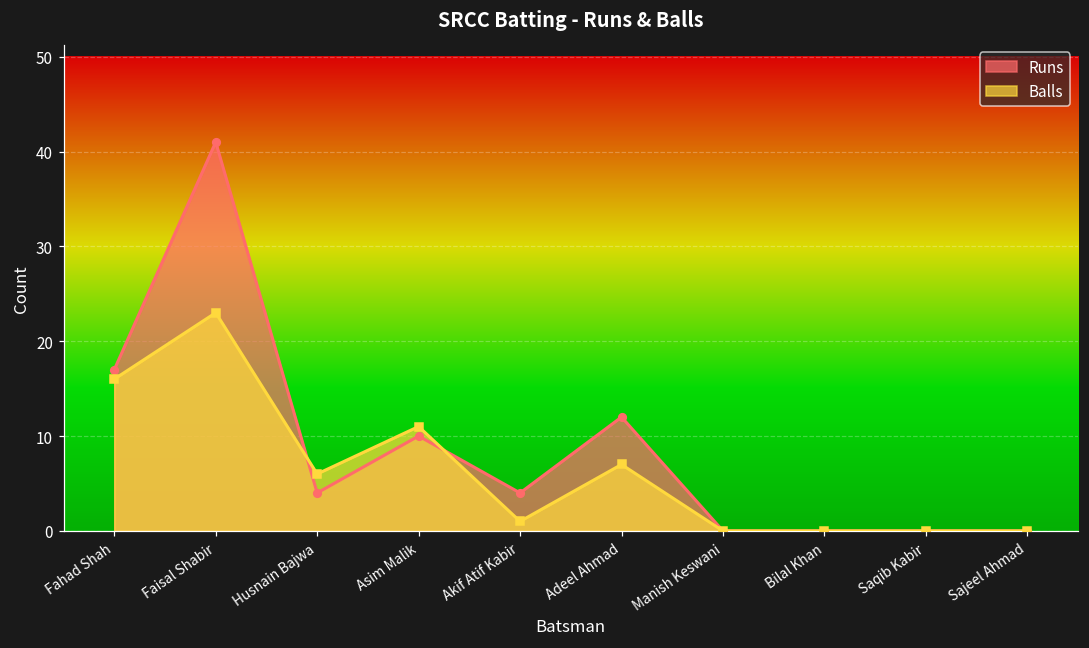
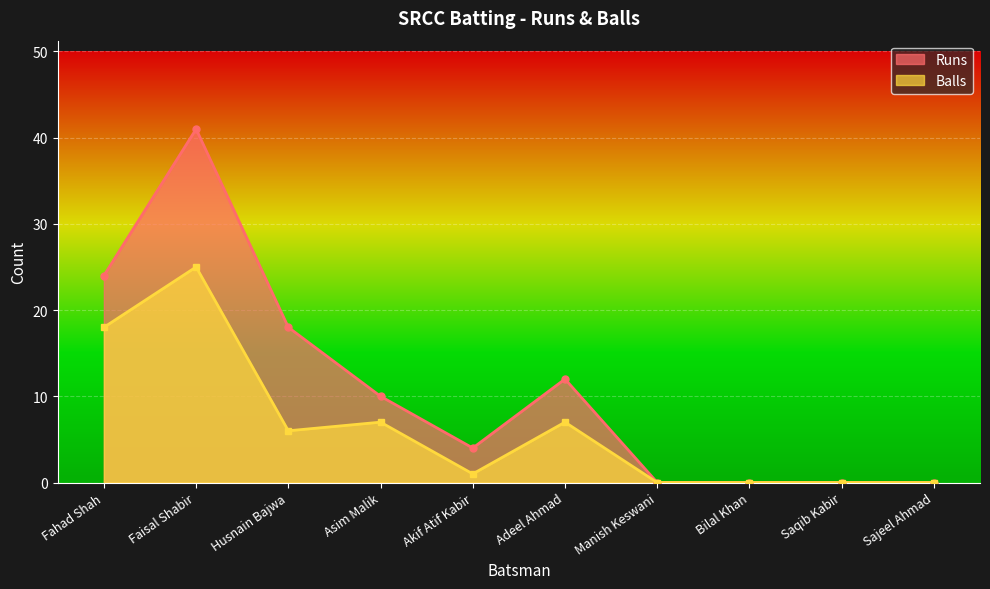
Runs, Fahad Shah: 17 -> 24
Balls, Fahad Shah: 16 -> 18
Balls, Faisal Shabir: 23 -> 25
Runs, Husnain Bajwa: 4 -> 18
Balls, Asim Malik: 11 -> 7
